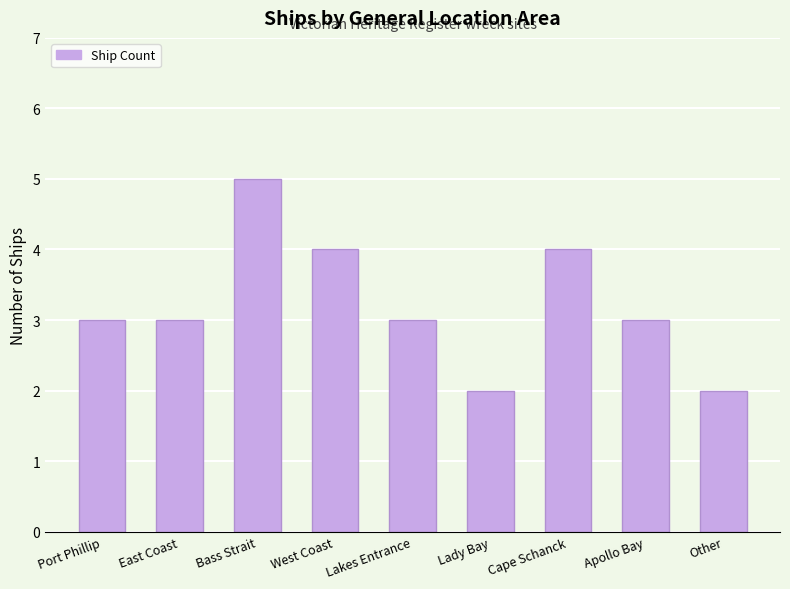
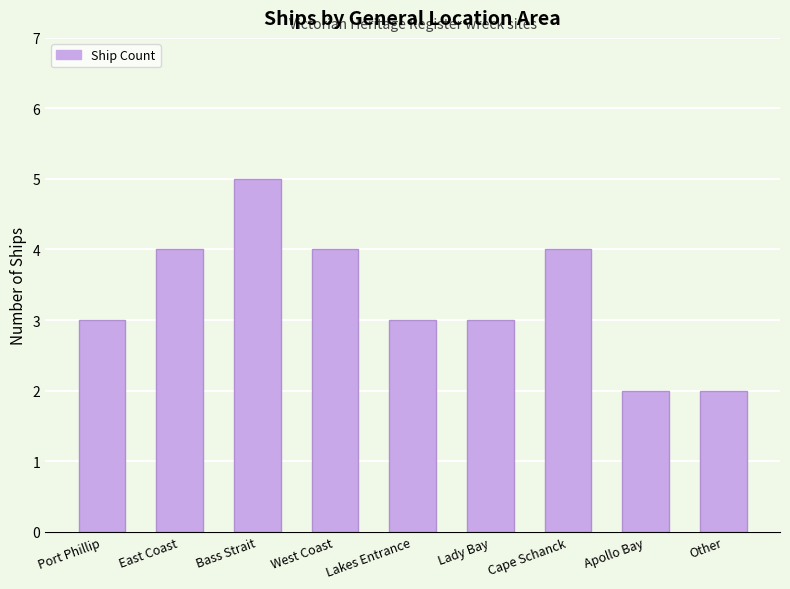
East Coast: 3 -> 4
Lady Bay: 2 -> 3
Apollo Bay: 3 -> 2
